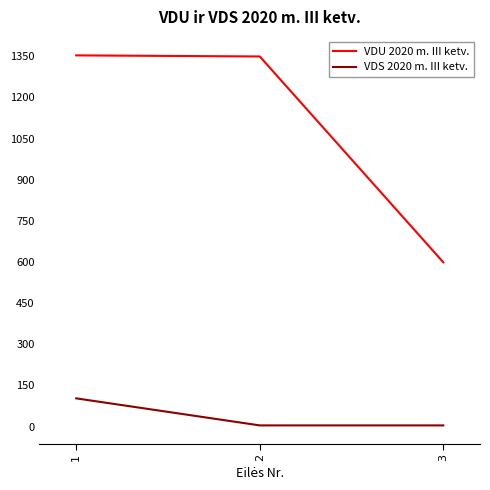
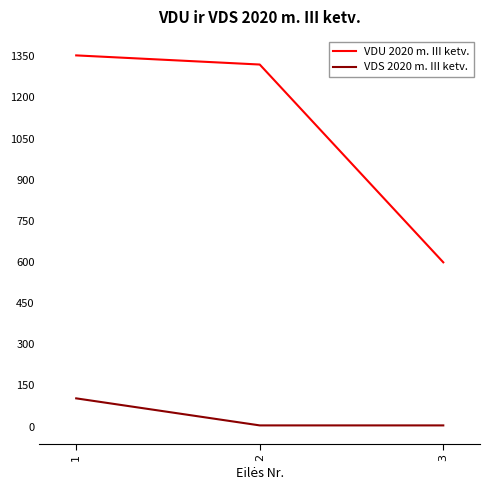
VDU 2020 m. III ketv., 2: 1350 -> 1320
